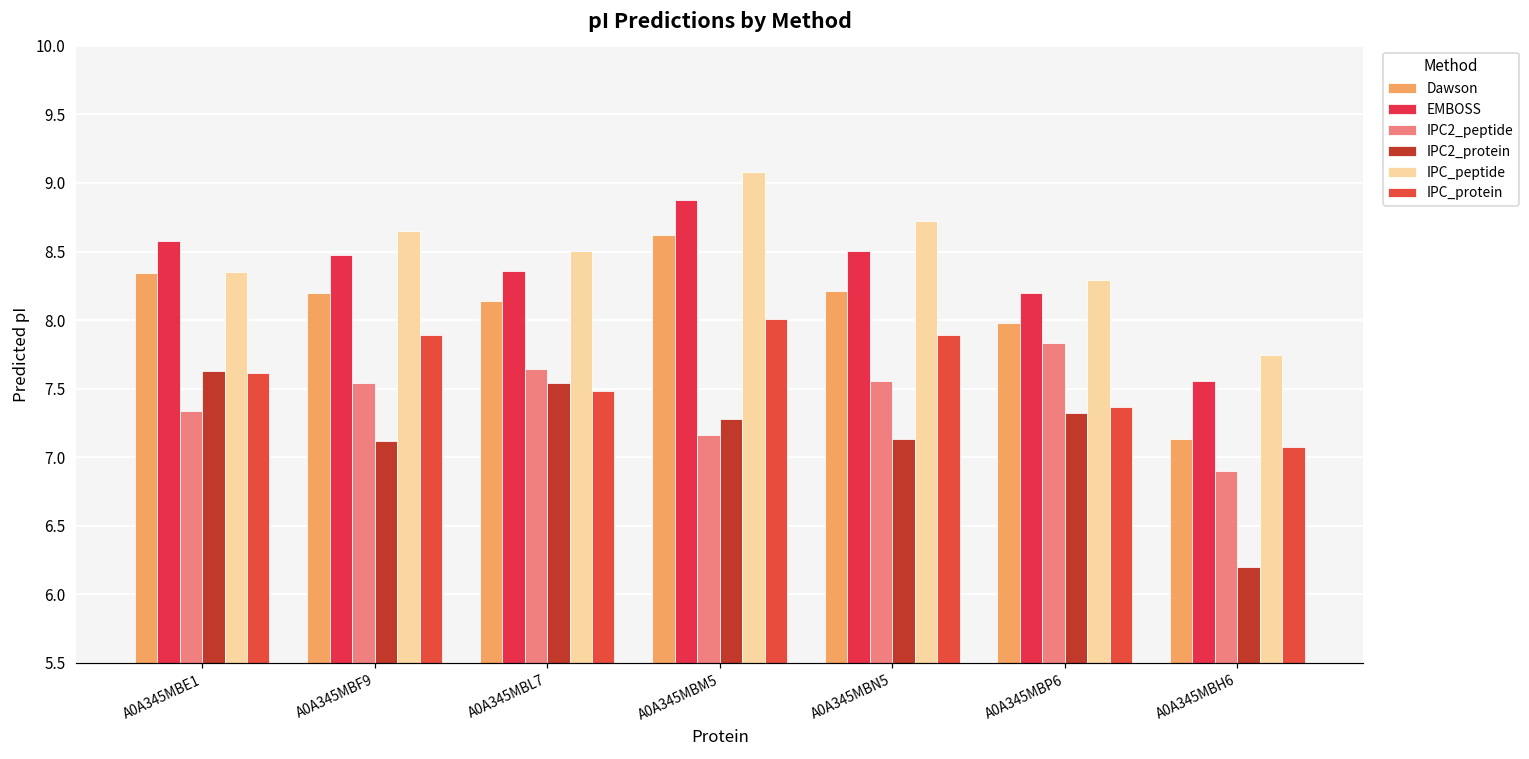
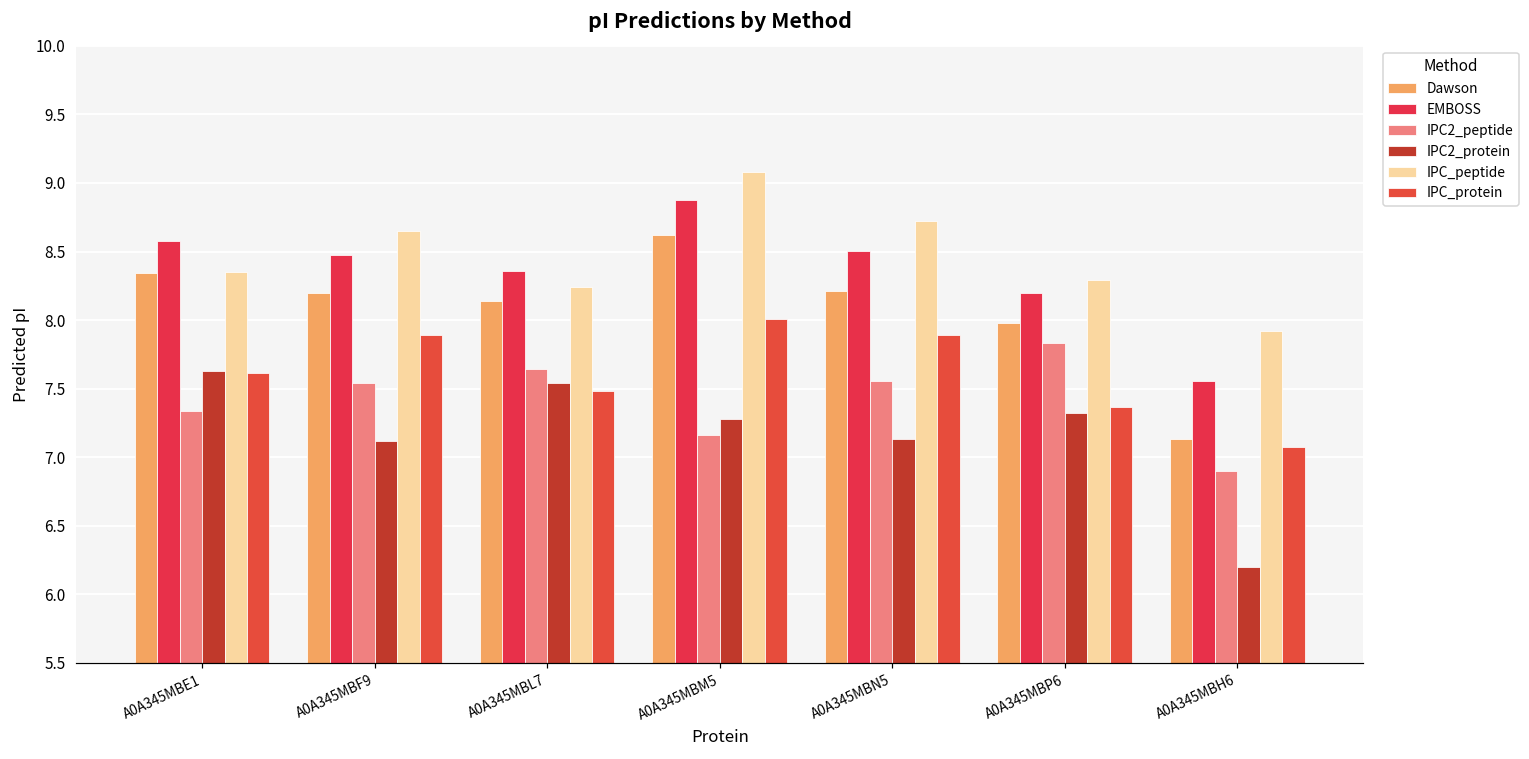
IPC_peptide, A0A345MBL7: 8.50 -> 8.24
IPC_peptide, A0A345MBH6: 7.75 -> 7.92
